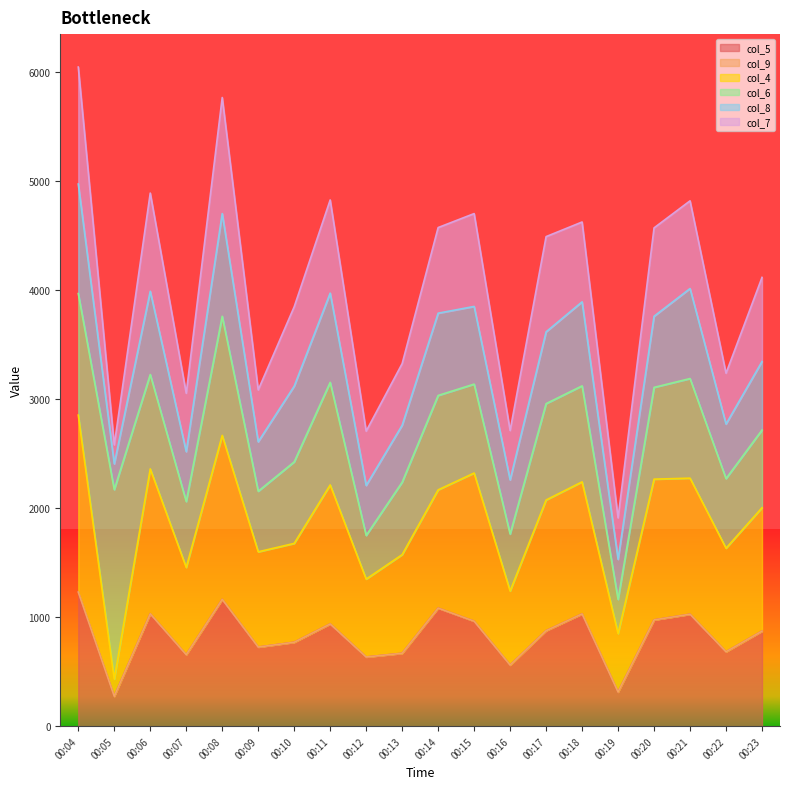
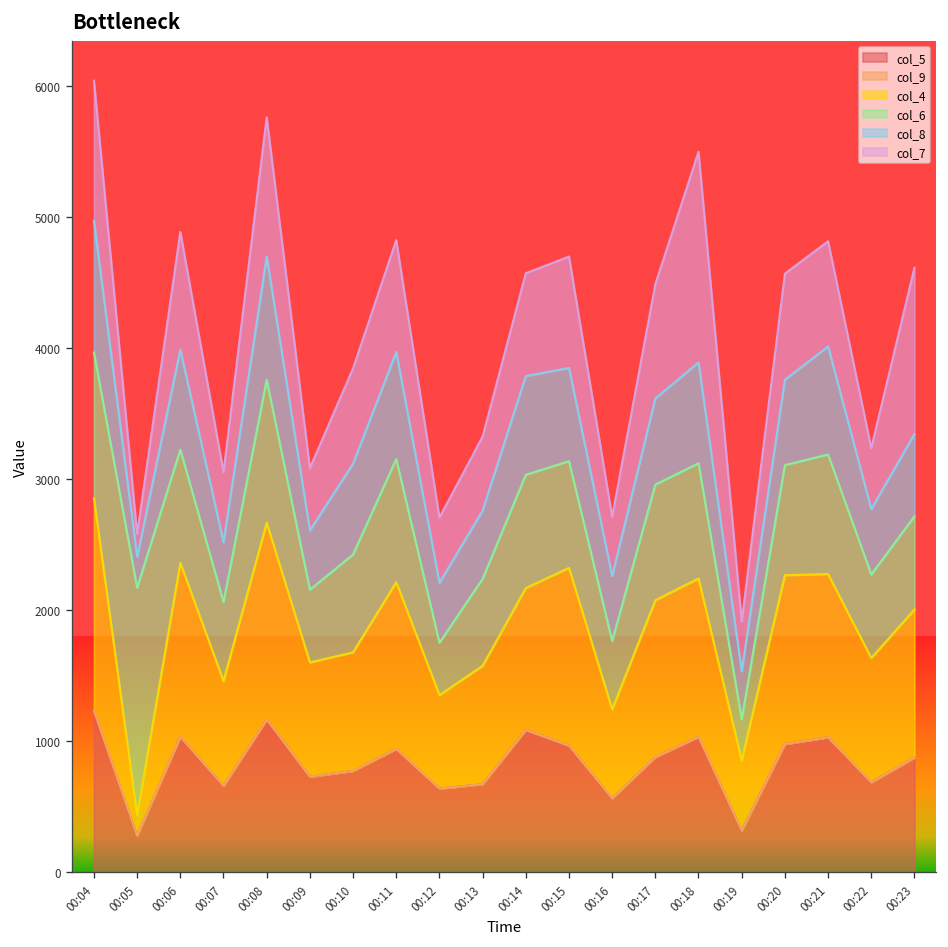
col_7, 00:18: 730 -> 1610
col_7, 00:23: 770 -> 1270
